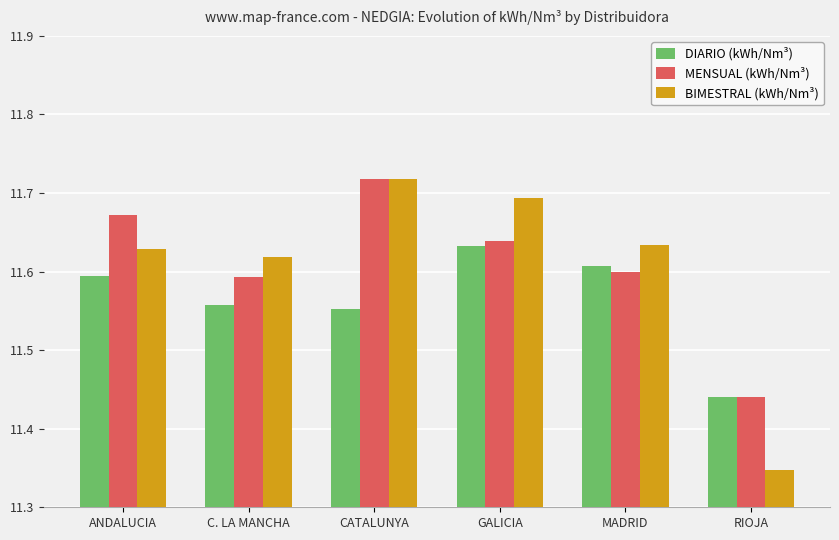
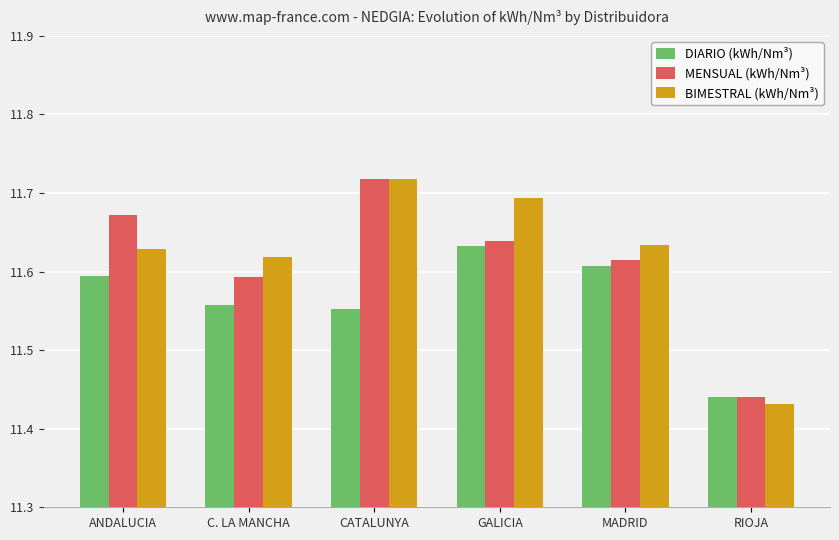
MENSUAL (kWh/Nm³), MADRID: 11.60 -> 11.62
BIMESTRAL (kWh/Nm³), RIOJA: 11.35 -> 11.43
